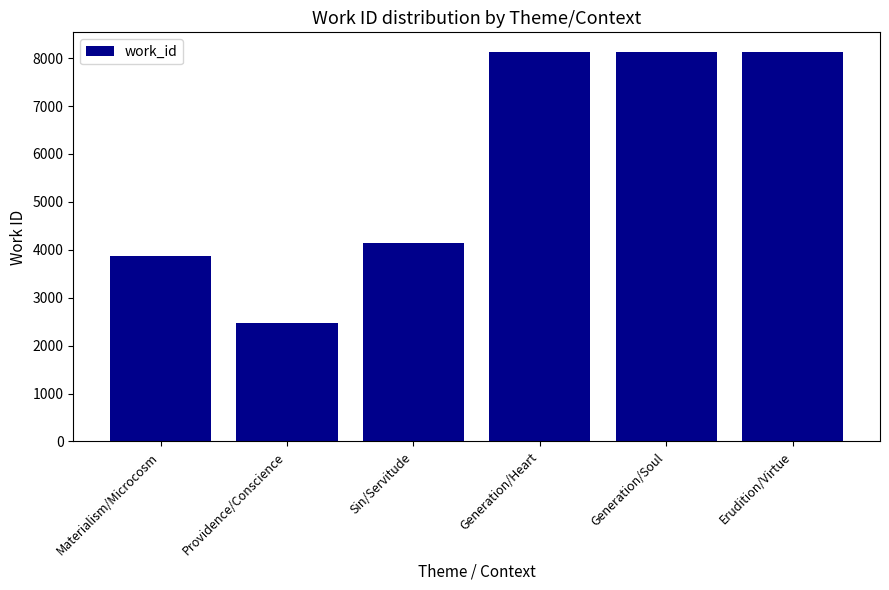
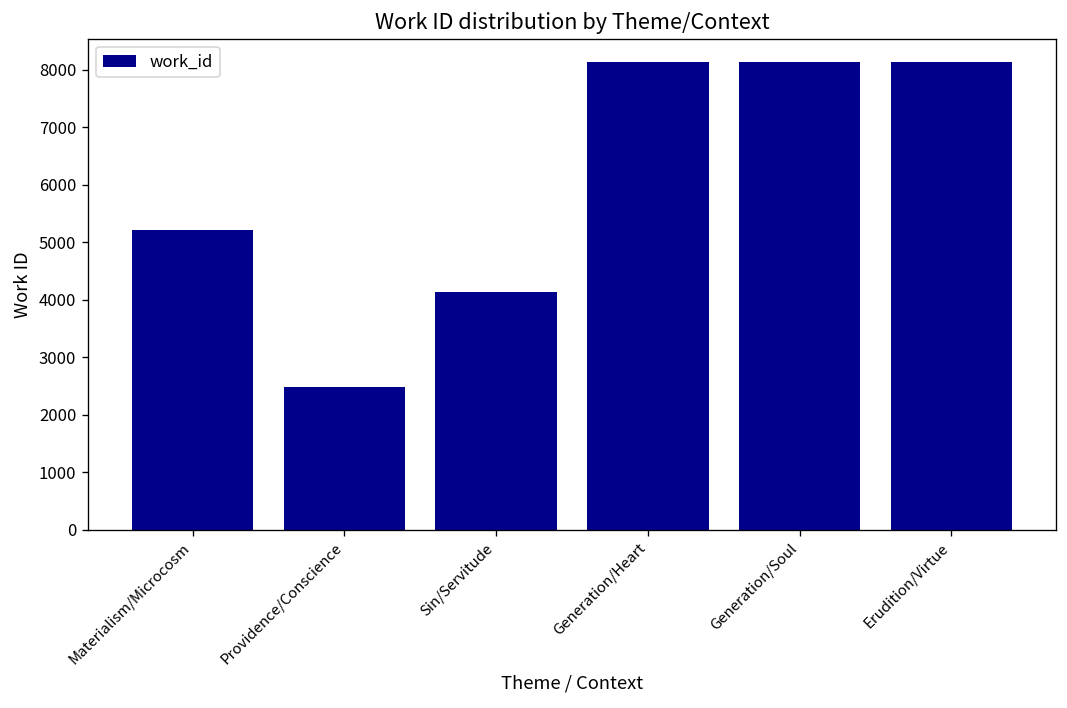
Materialism/Microcosm: 3900 -> 5200
